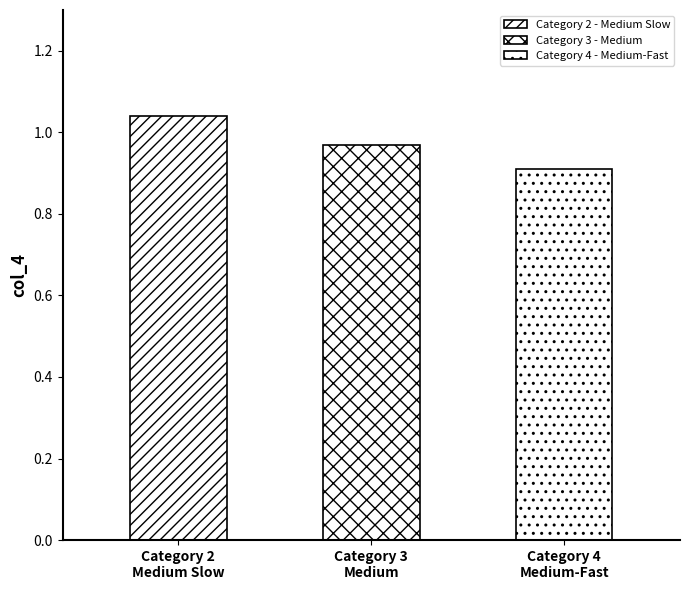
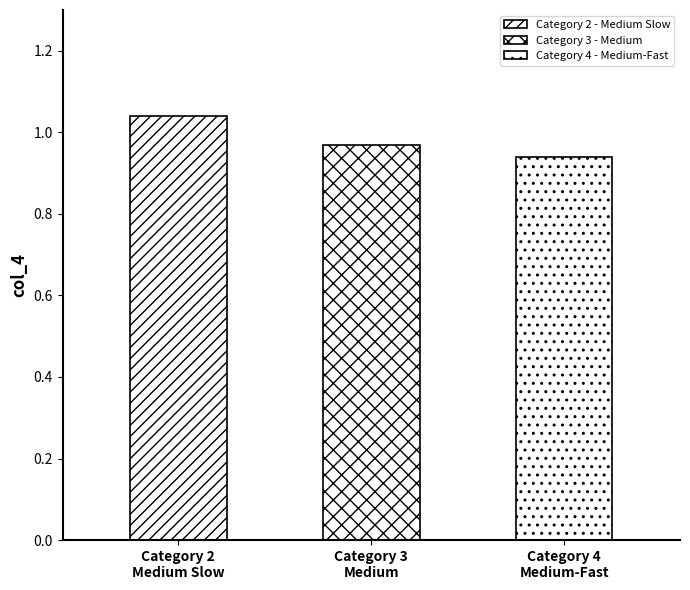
Category 4 Medium-Fast: 0.91 -> 0.94
